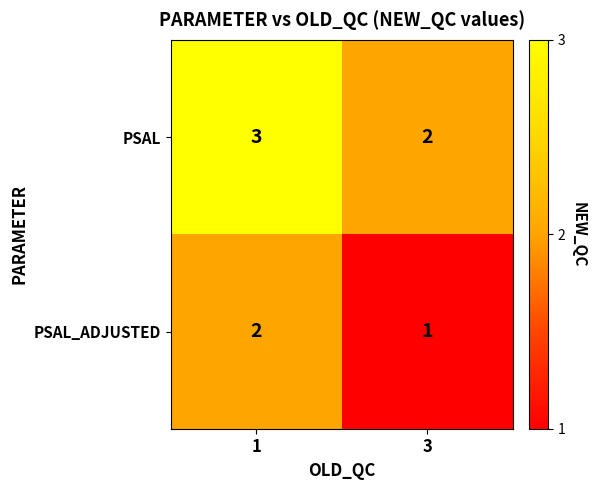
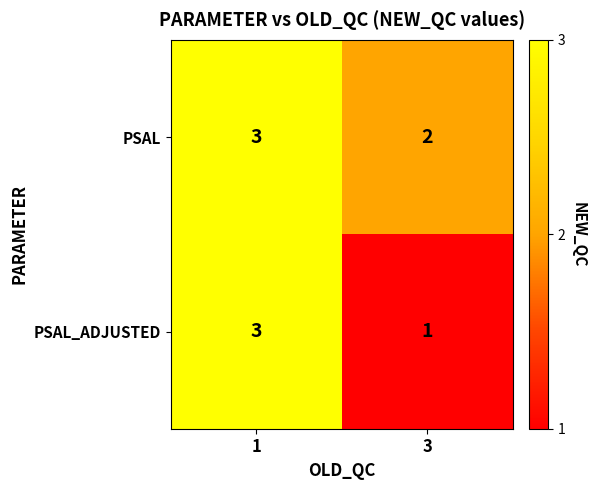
PSAL_ADJUSTED, 1: 2 -> 3
